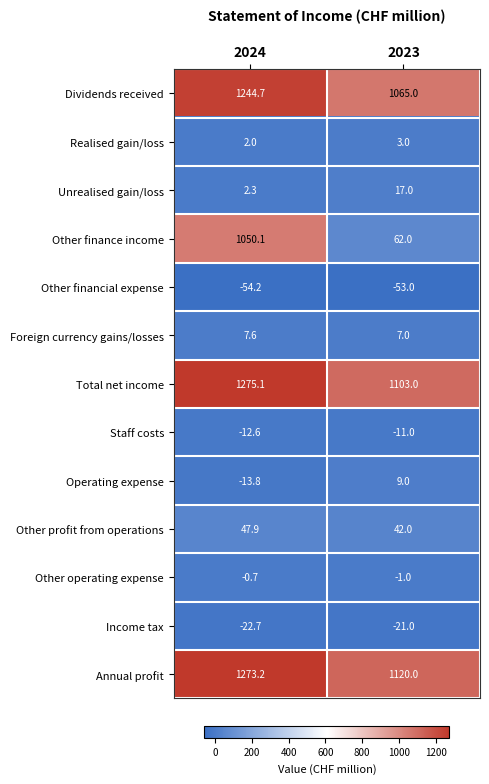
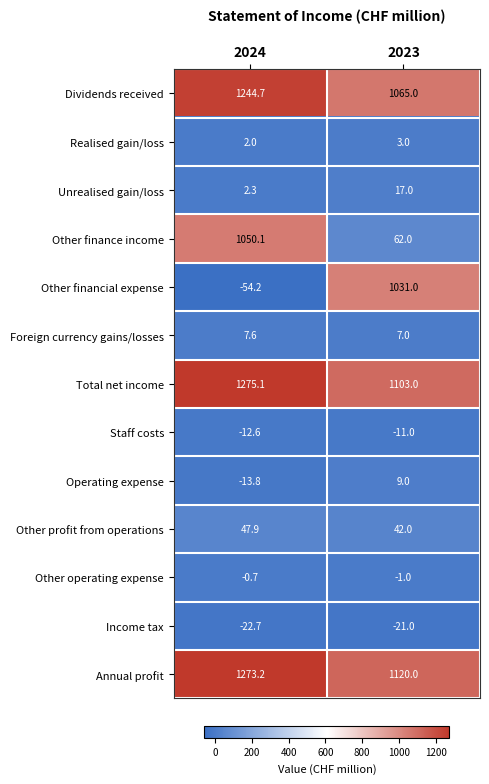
Other financial expense, 2023: -53.0 -> 1031.0
